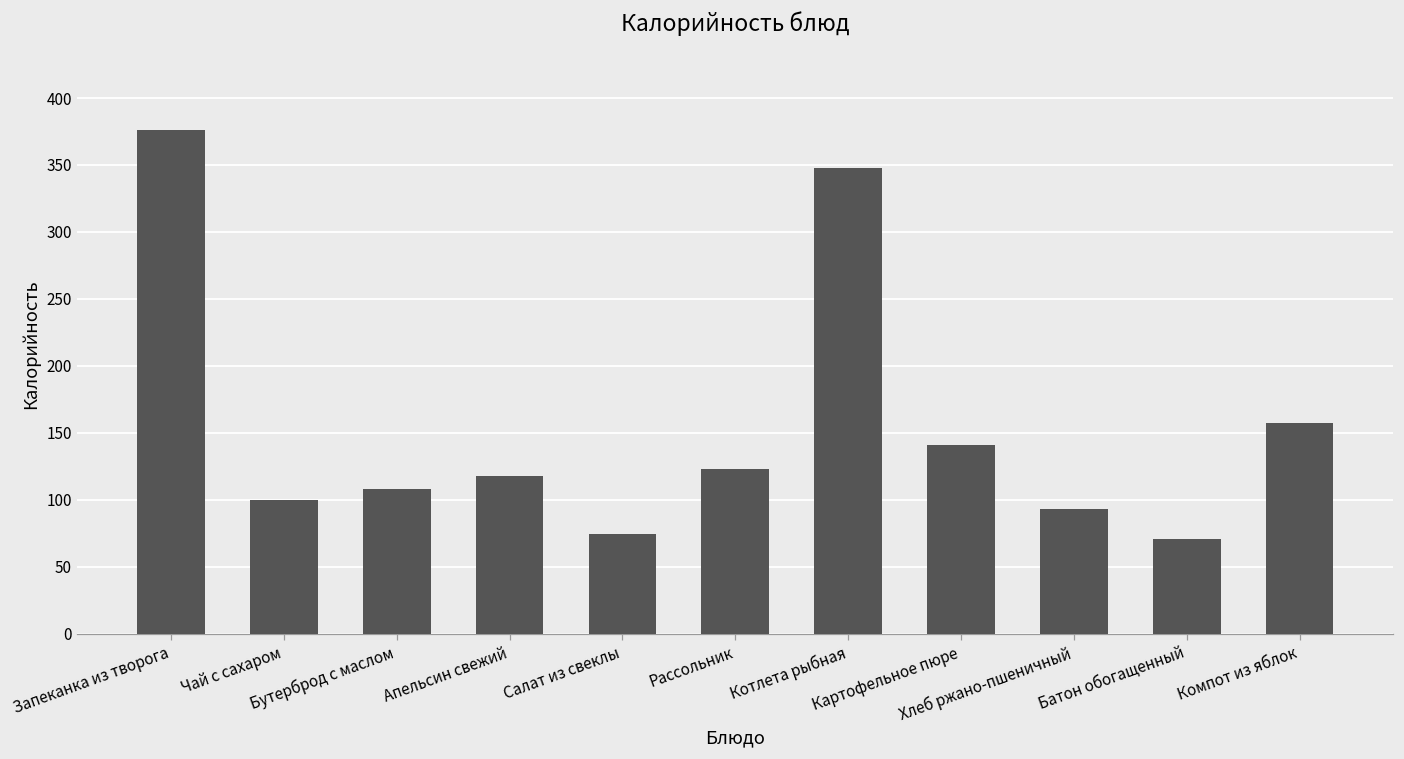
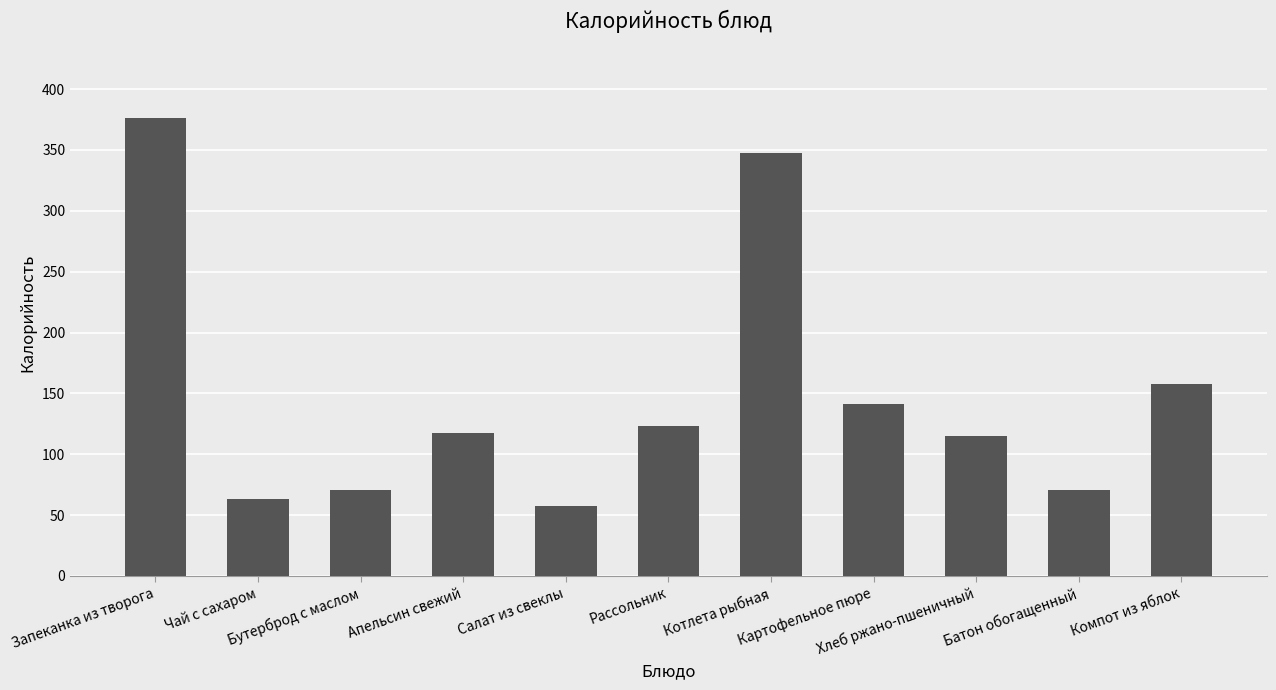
Чай с сахаром: 100 -> 63
Бутерброд с маслом: 108 -> 71
Салат из свеклы: 74 -> 58
Хлеб ржано-пшеничный: 93 -> 115
